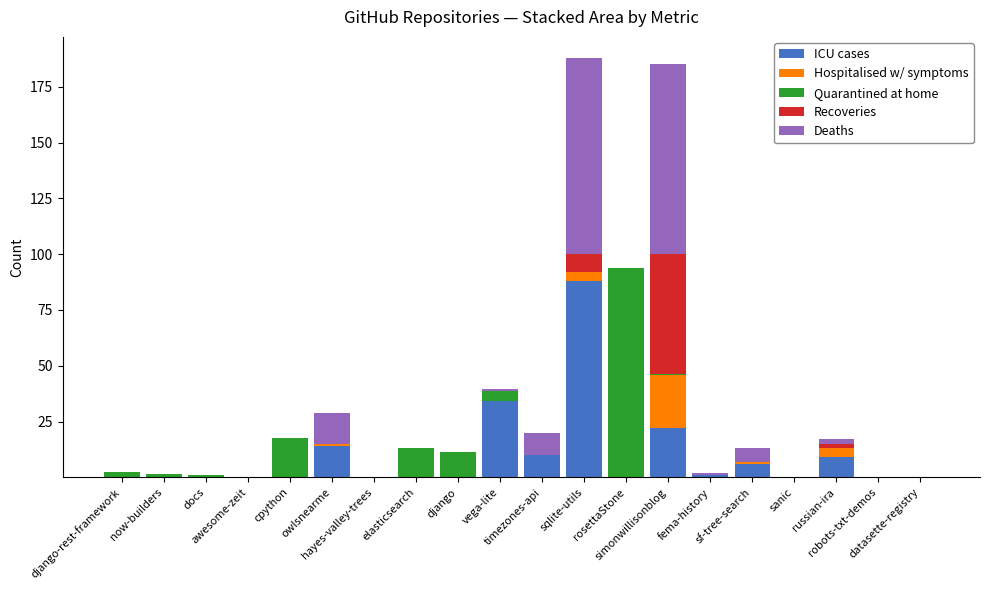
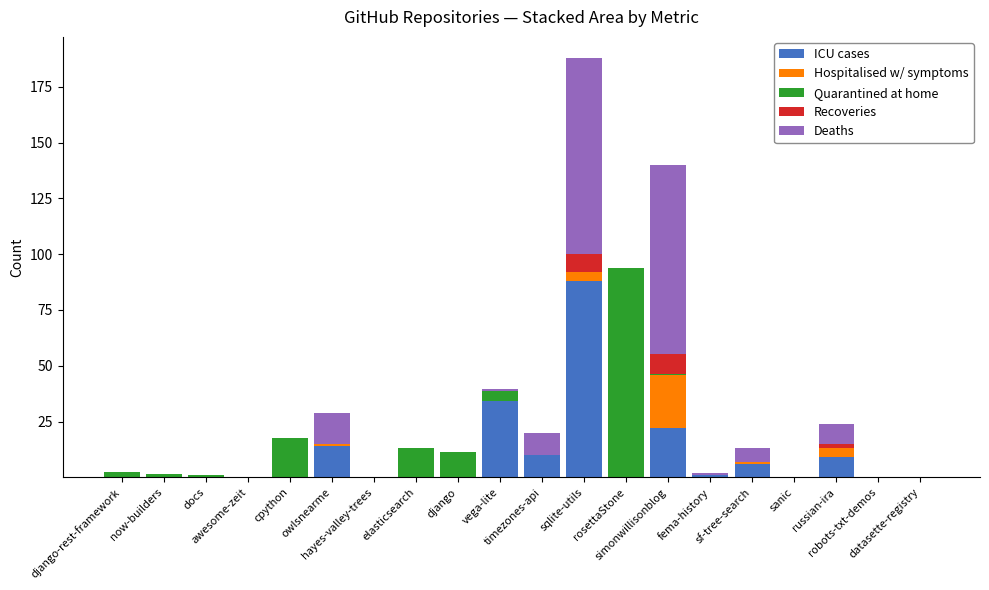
Recoveries, simonwillisonblog: 54 -> 9
Deaths, russian-ira: 2 -> 9
